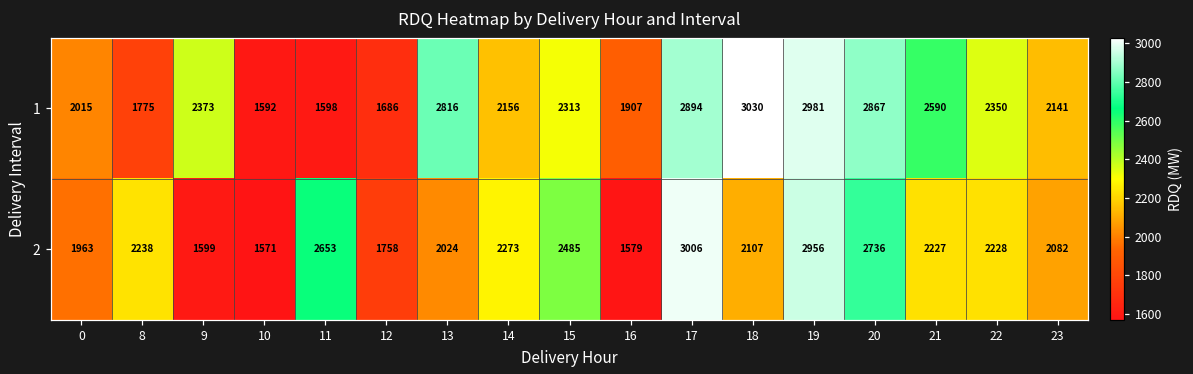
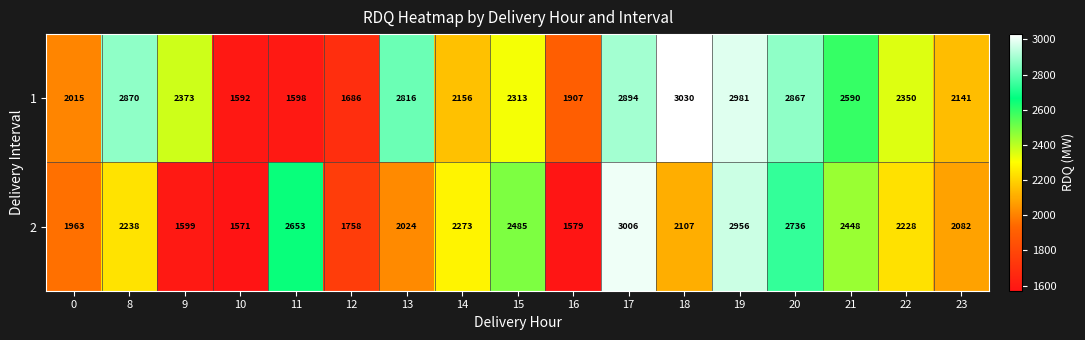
1, 8: 1775 -> 2870
2, 21: 2227 -> 2448
